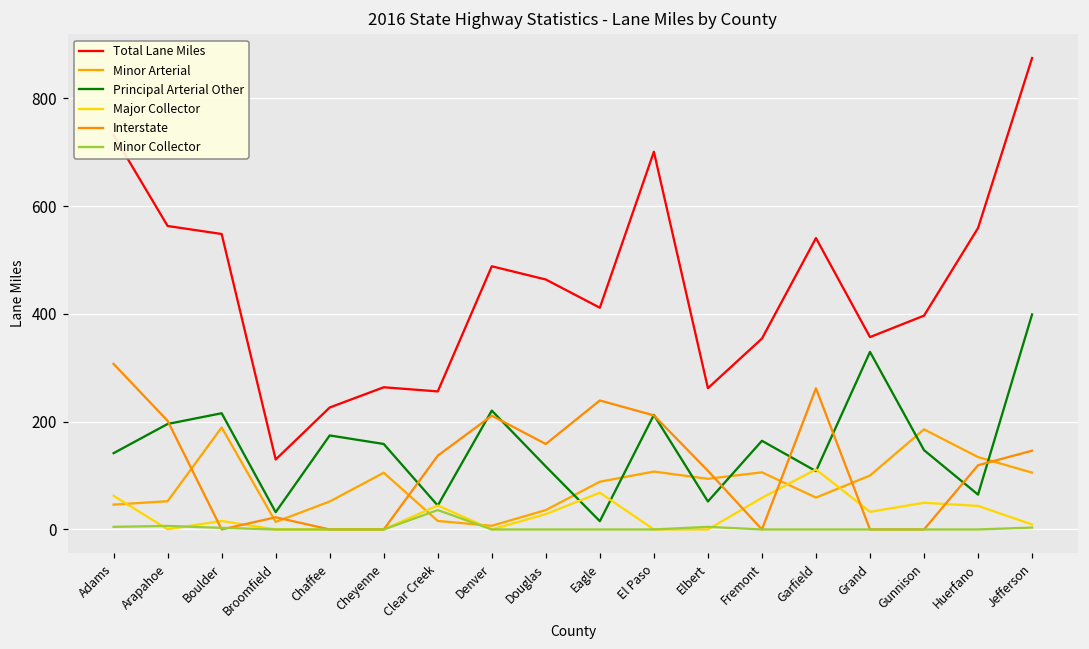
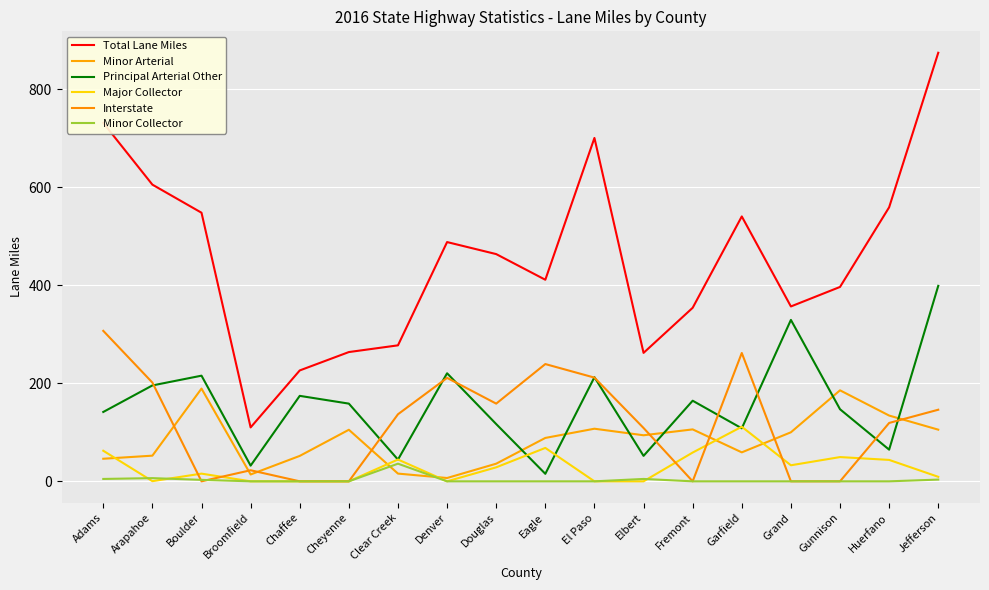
Total Lane Miles, Arapahoe: 560 -> 610
Total Lane Miles, Broomfield: 130 -> 110
Total Lane Miles, Clear Creek: 260 -> 280
